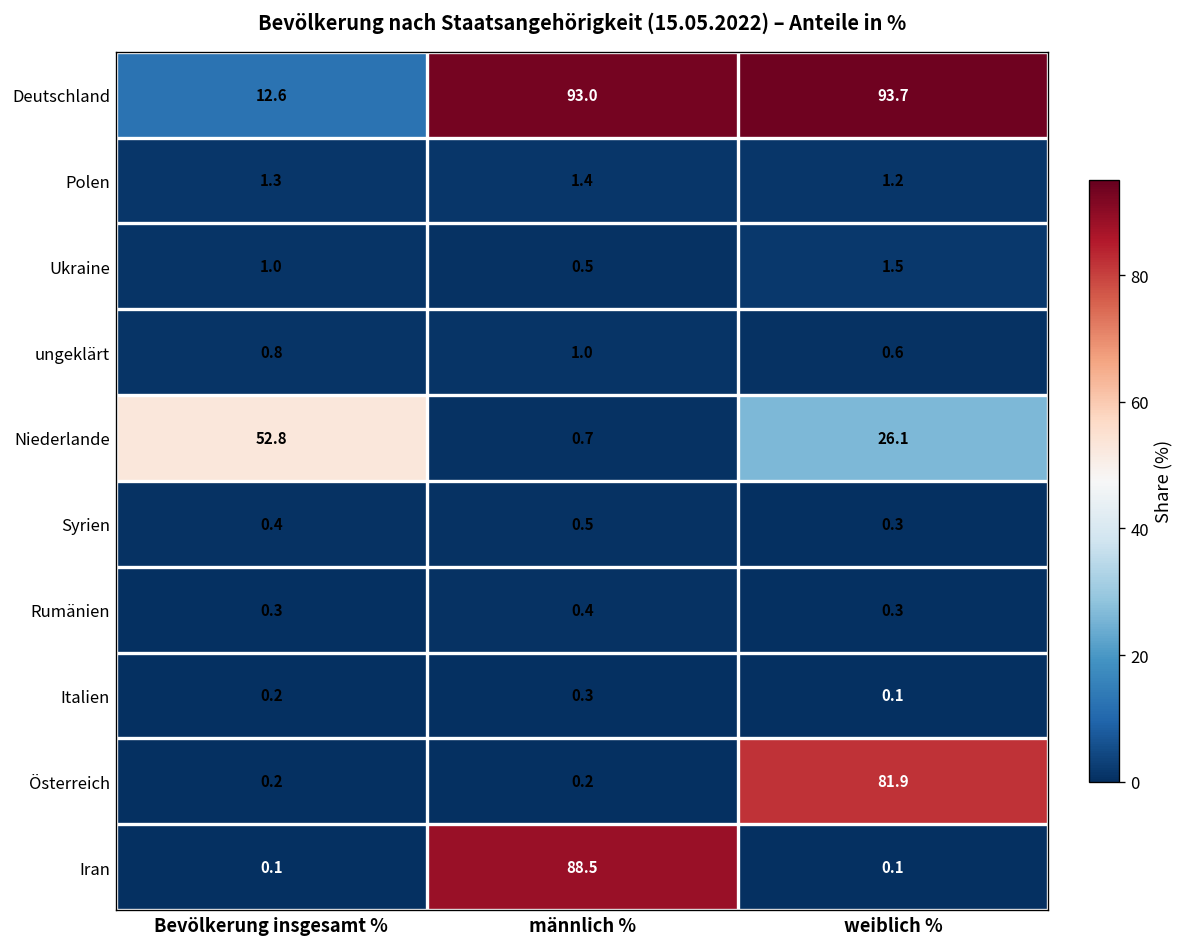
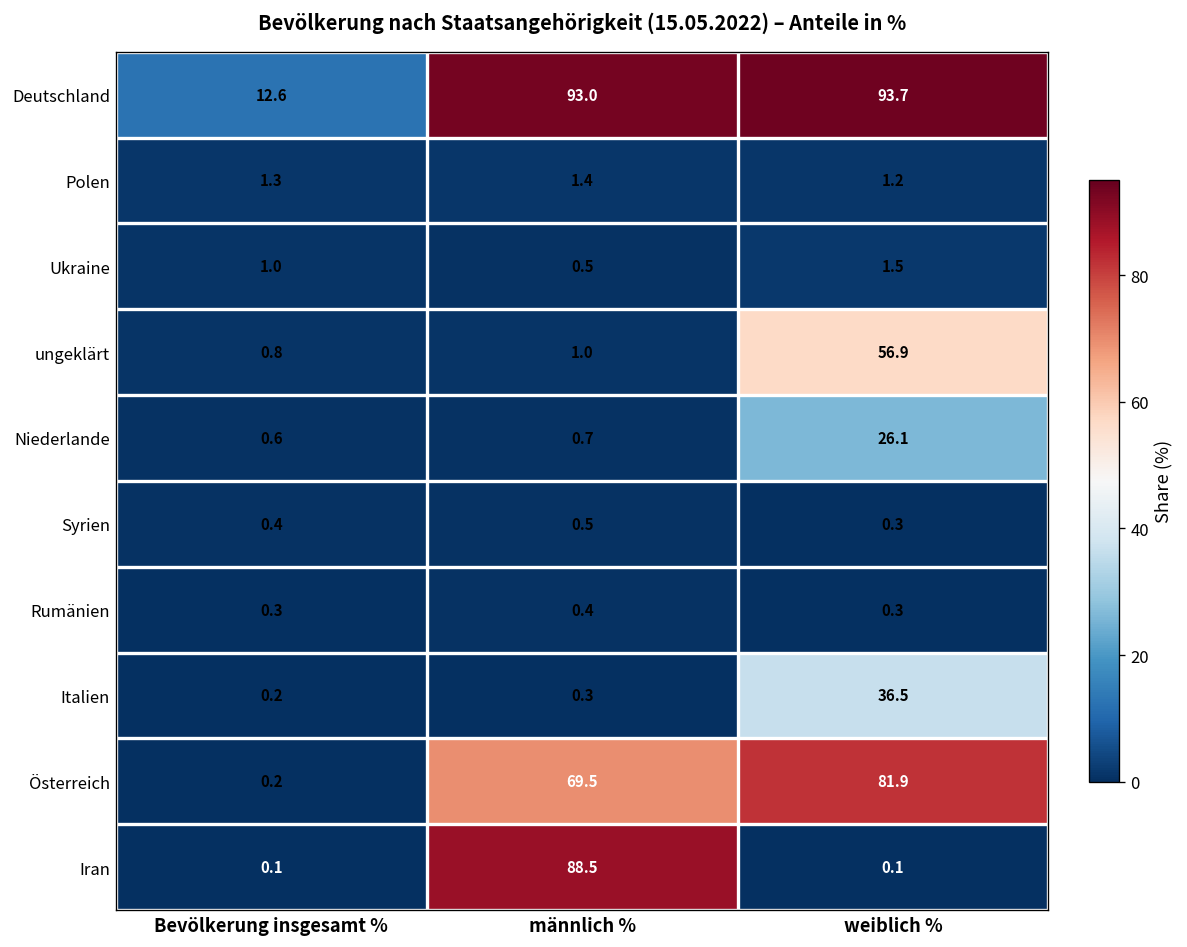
ungeklärt, weiblich %: 0.6 -> 56.9
Niederlande, Bevölkerung insgesamt %: 52.8 -> 0.6
Italien, weiblich %: 0.1 -> 36.5
Österreich, männlich %: 0.2 -> 69.5
